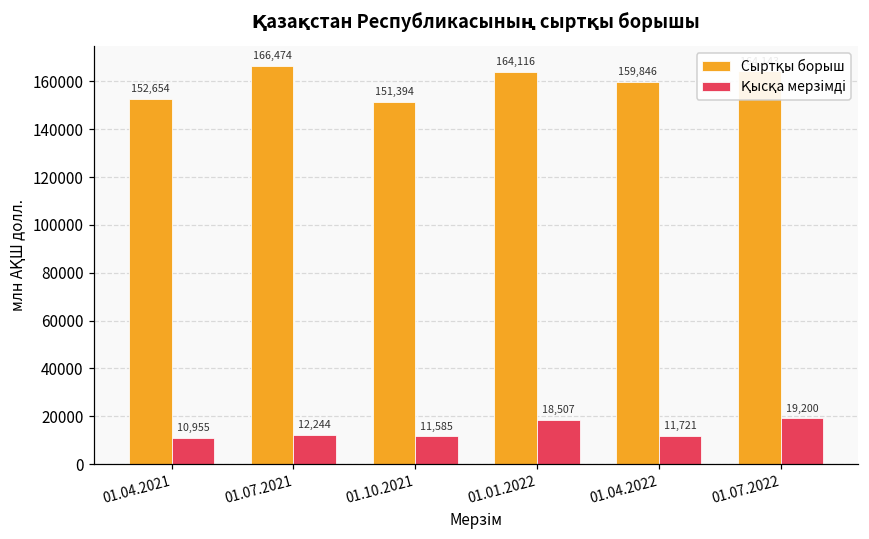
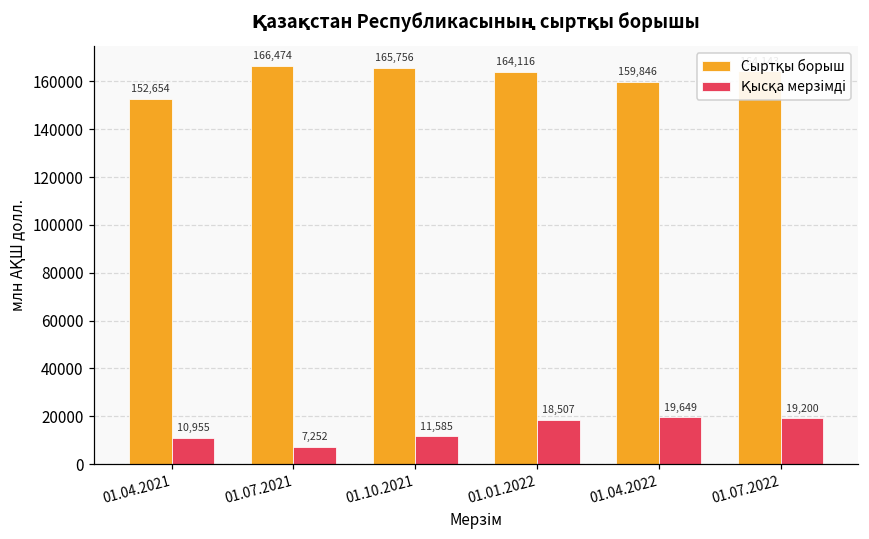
Қысқа мерзімді, 01.07.2021: 12,244 -> 7,252
Сыртқы борыш, 01.10.2021: 151,394 -> 165,756
Қысқа мерзімді, 01.04.2022: 11,721 -> 19,649
